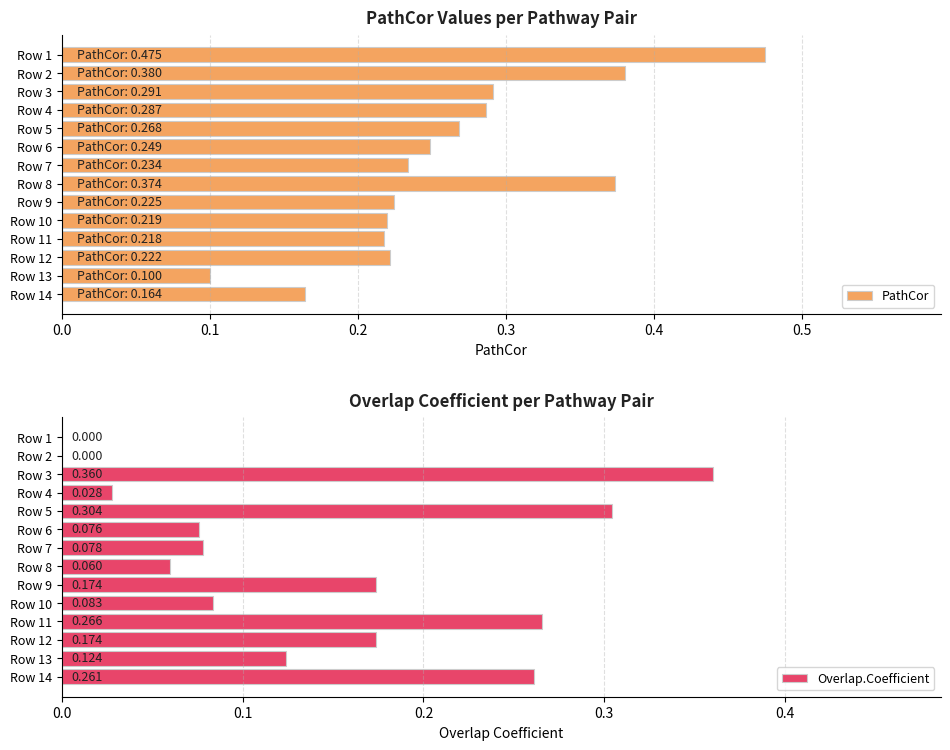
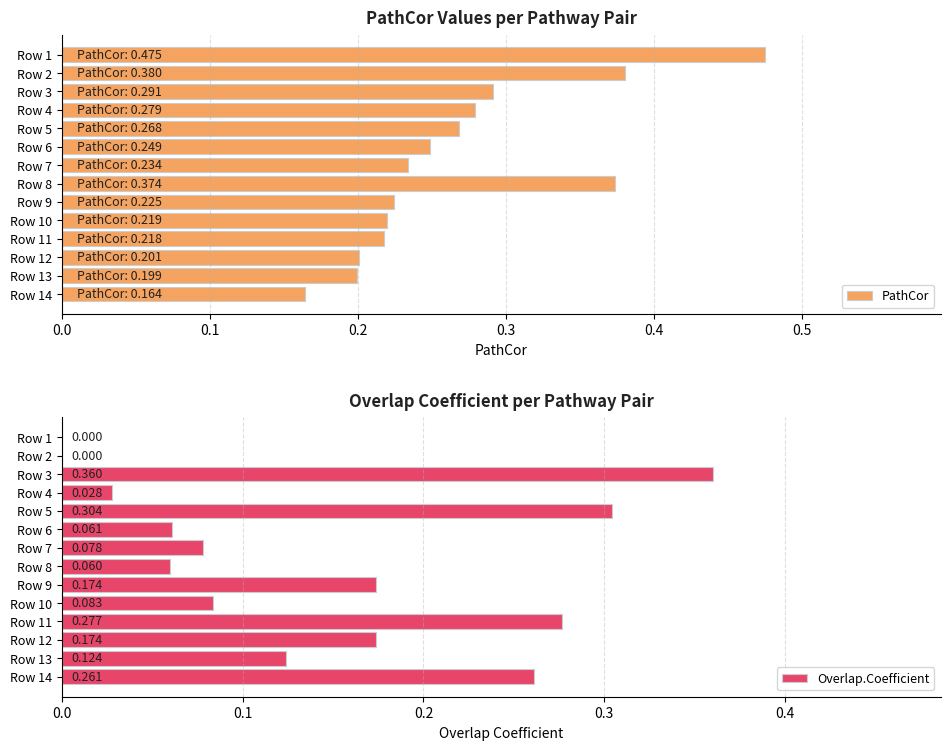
PathCor Values per Pathway Pair, Row 4: 0.287 -> 0.279
PathCor Values per Pathway Pair, Row 12: 0.222 -> 0.201
PathCor Values per Pathway Pair, Row 13: 0.100 -> 0.199
Overlap Coefficient per Pathway Pair, Row 6: 0.076 -> 0.061
Overlap Coefficient per Pathway Pair, Row 11: 0.266 -> 0.277
